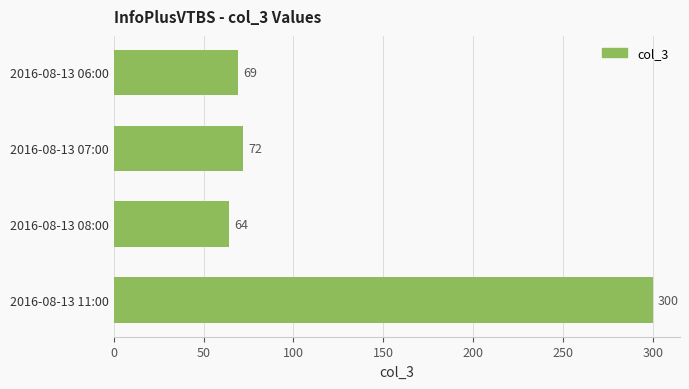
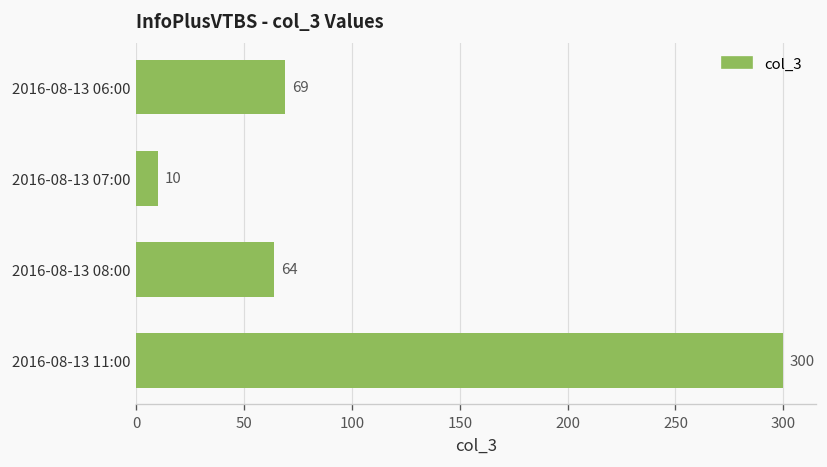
2016-08-13 07:00: 72 -> 10
